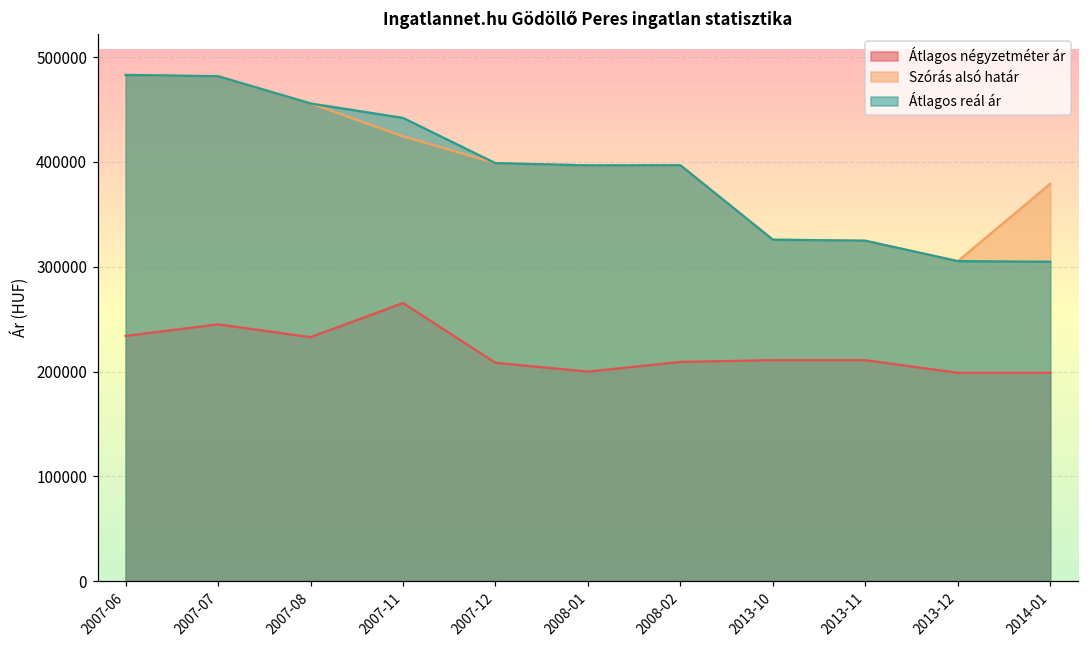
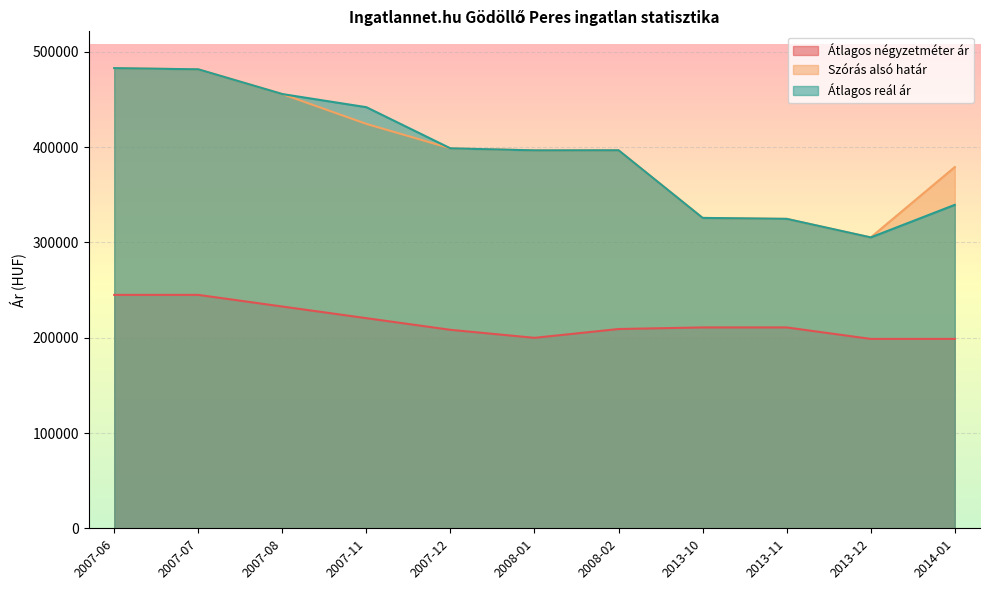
Átlagos négyzetméter ár, 2007-06: 230000 -> 250000
Átlagos négyzetméter ár, 2007-11: 270000 -> 220000
Átlagos reál ár, 2014-01: 300000 -> 340000
